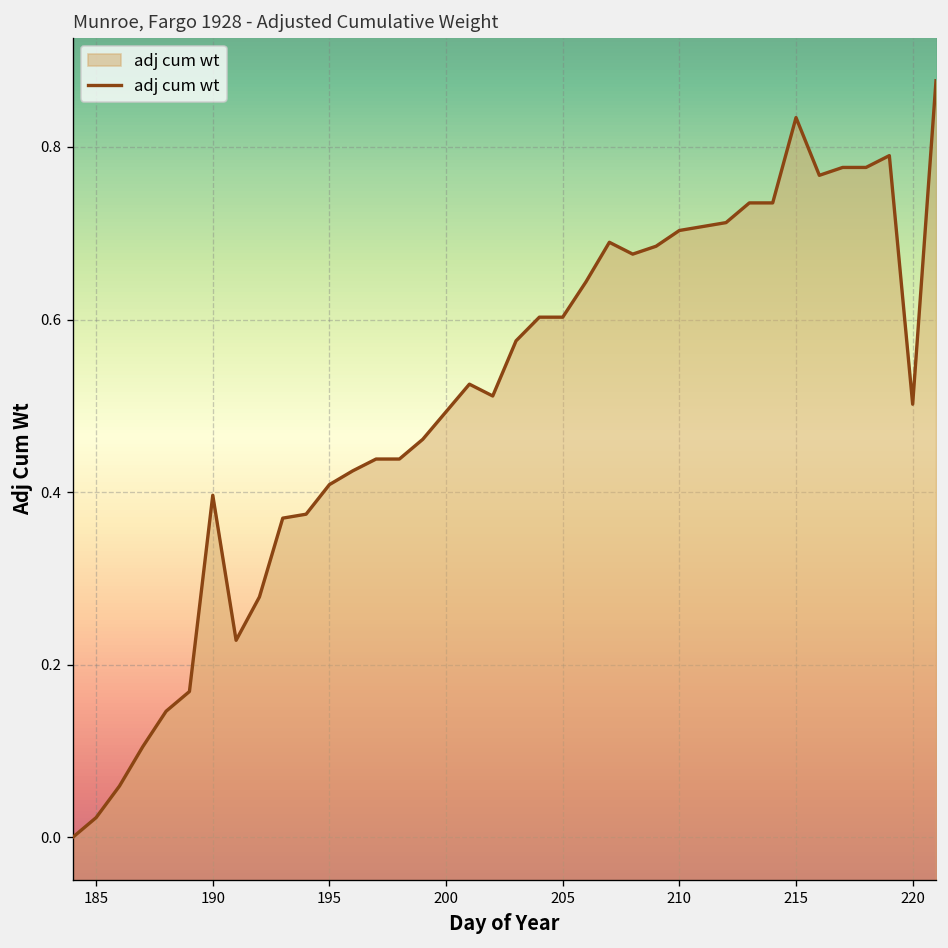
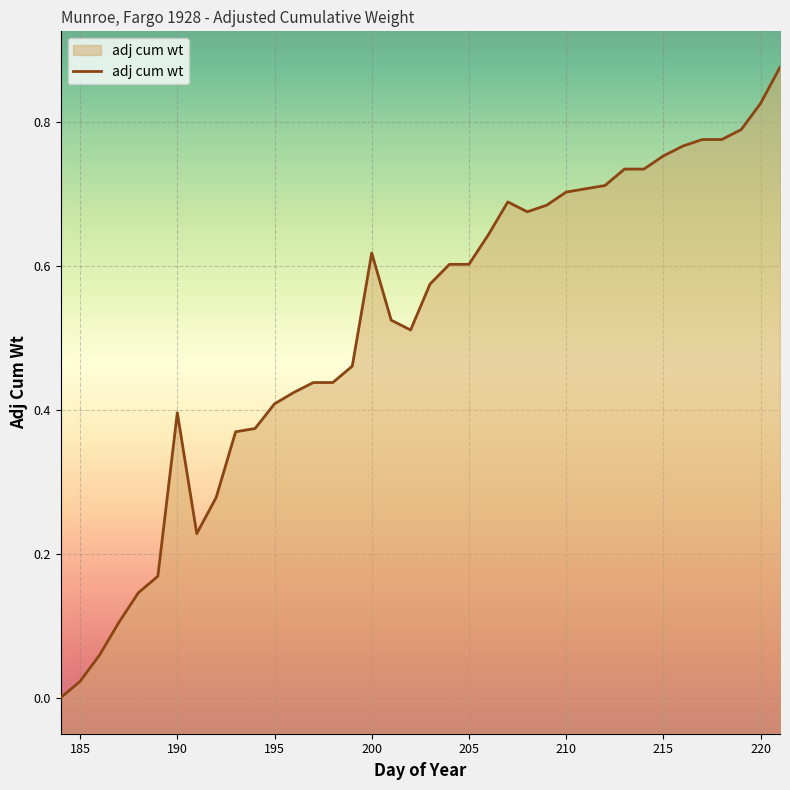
200: 0.49 -> 0.62
215: 0.83 -> 0.75
220: 0.50 -> 0.83
